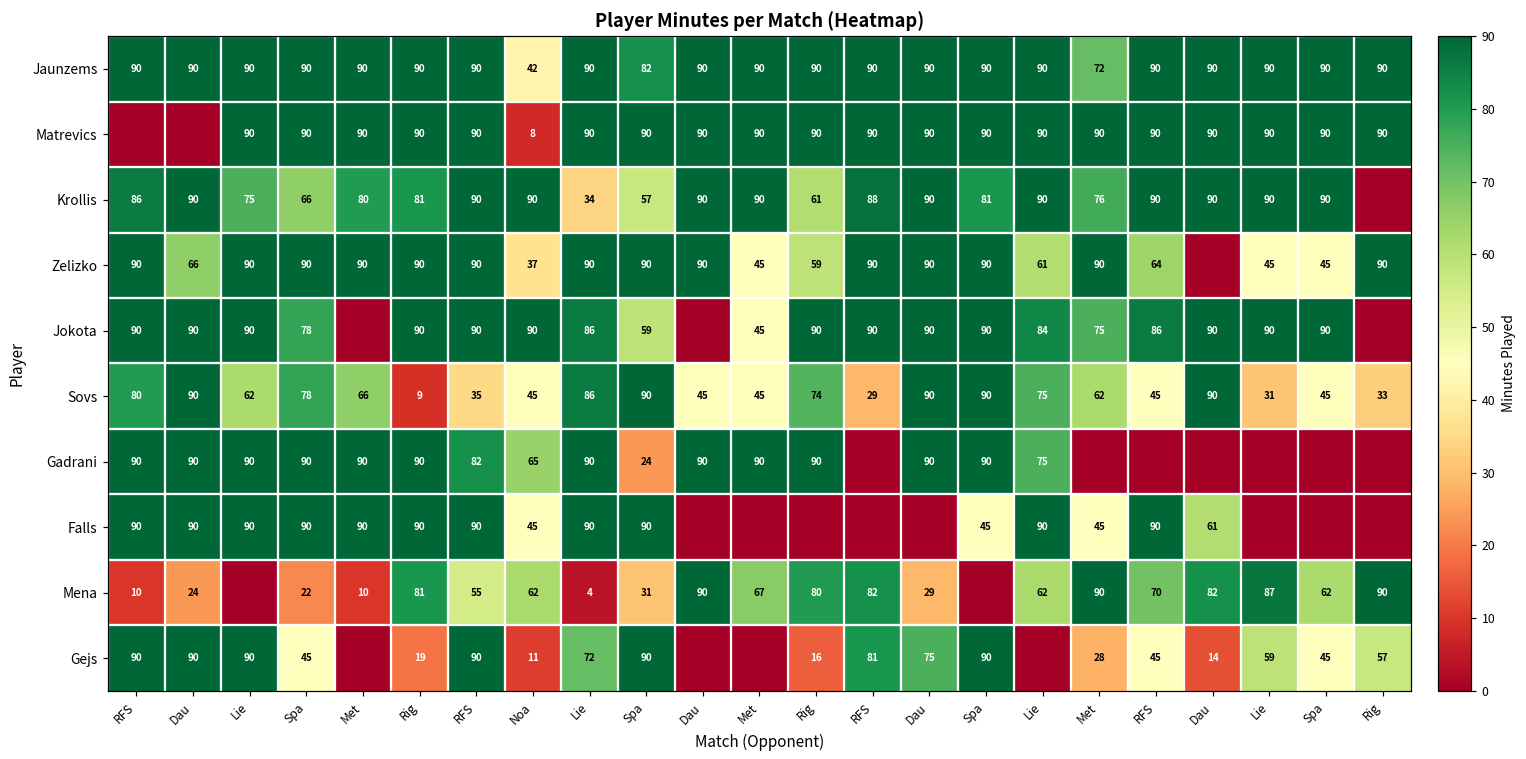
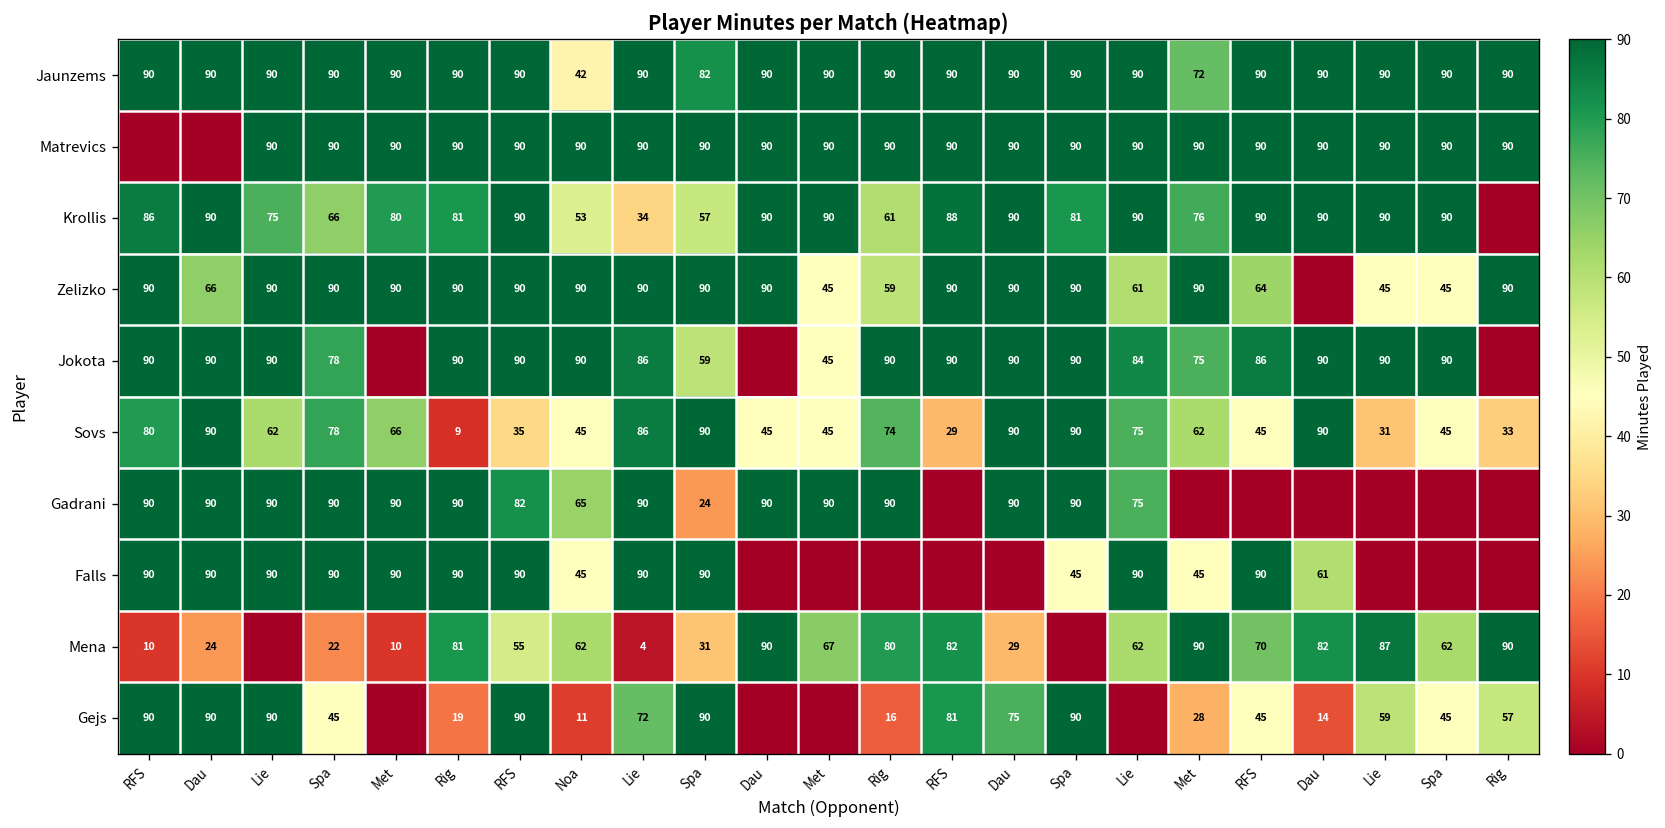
Matrevics, Noa: 8 -> 90
Krollis, Noa: 90 -> 53
Zelizko, Noa: 37 -> 90
